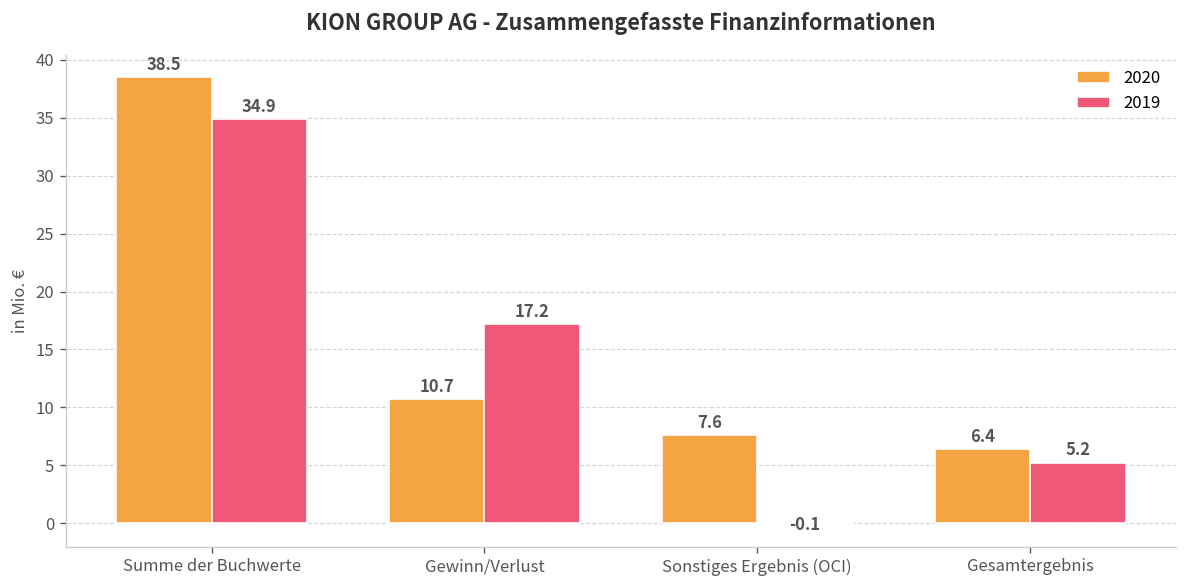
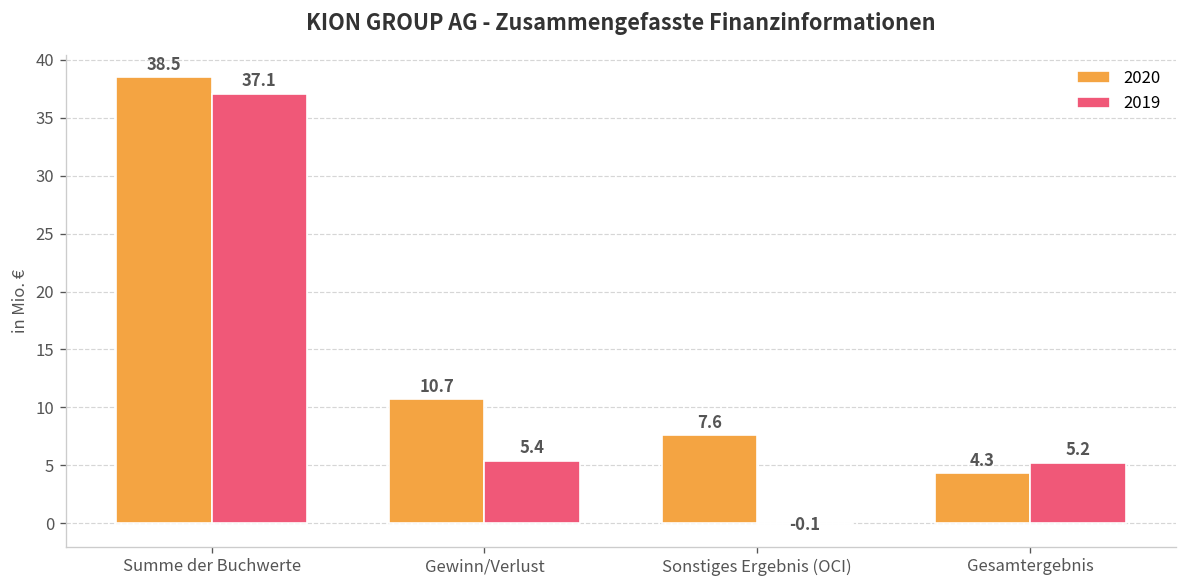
2019, Summe der Buchwerte: 34.9 -> 37.1
2019, Gewinn/Verlust: 17.2 -> 5.4
2020, Gesamtergebnis: 6.4 -> 4.3
